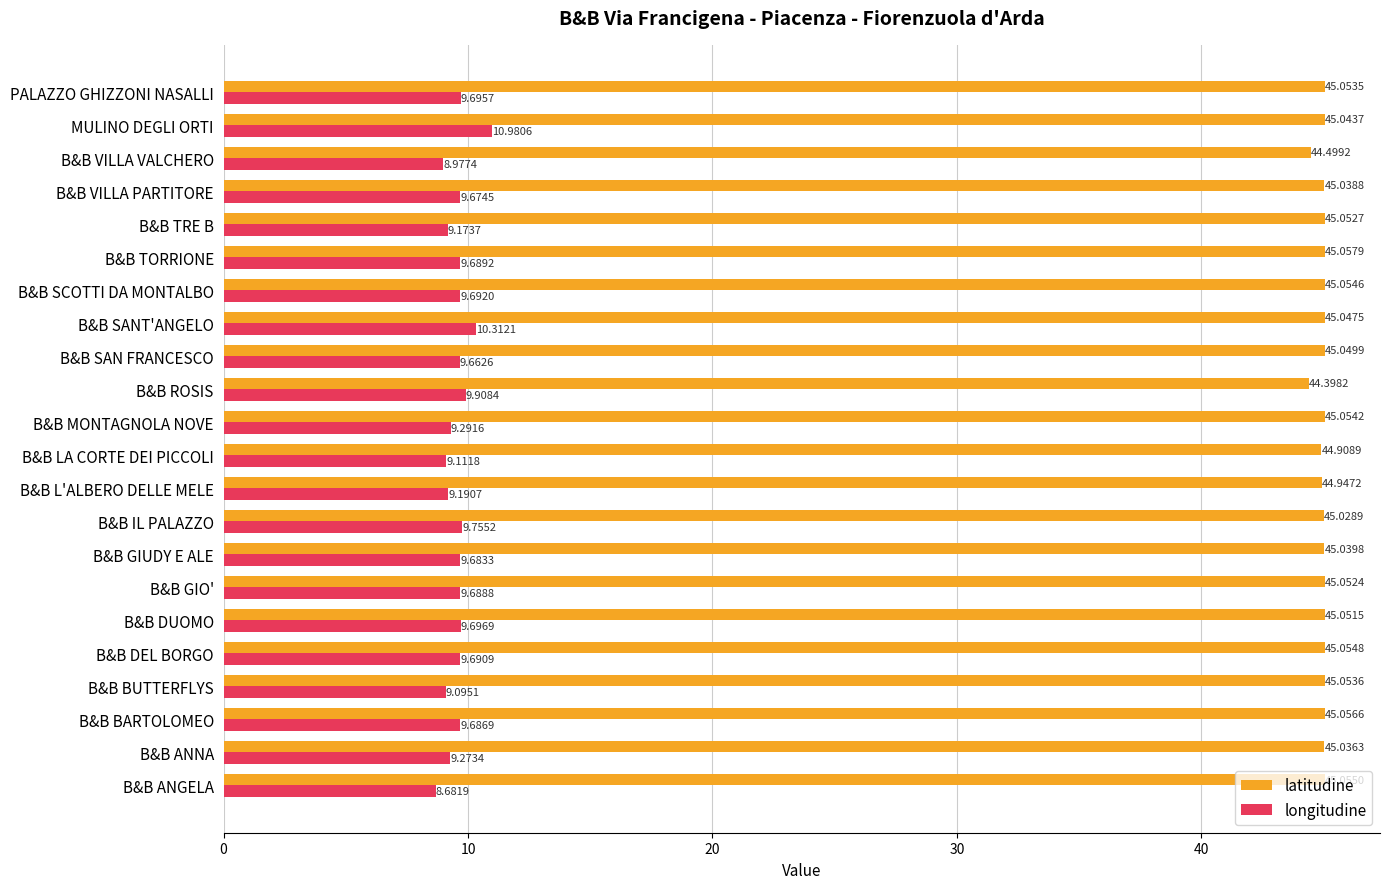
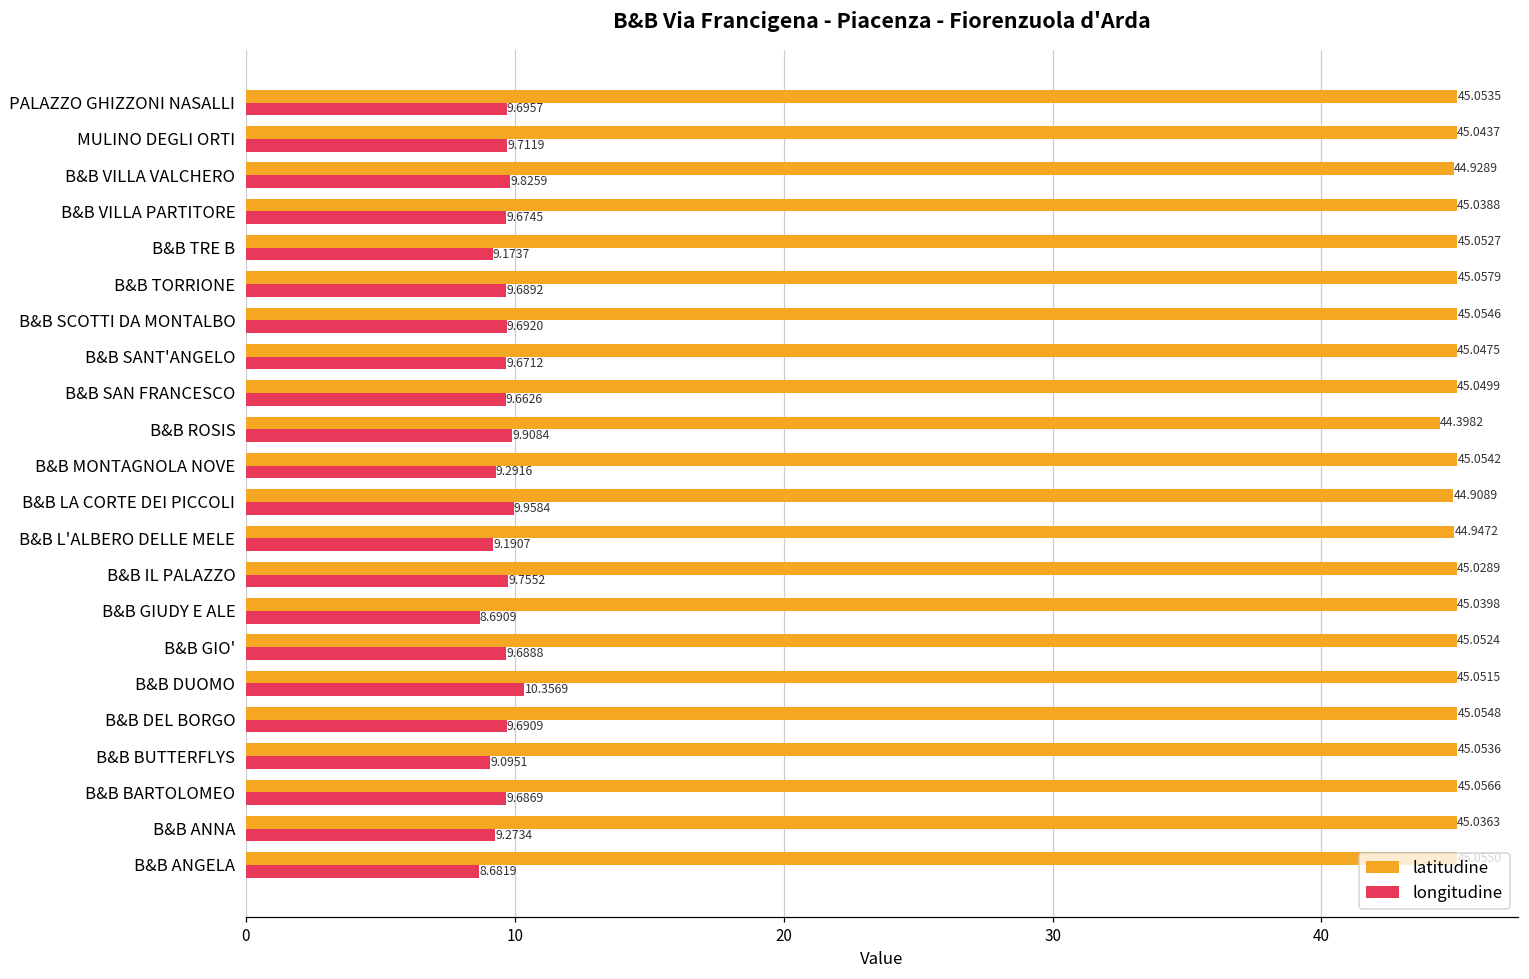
longitudine, MULINO DEGLI ORTI: 10.9806 -> 9.7119
latitudine, B&B VILLA VALCHERO: 44.4992 -> 44.9289
longitudine, B&B VILLA VALCHERO: 8.9774 -> 9.8259
longitudine, B&B SANT'ANGELO: 10.3121 -> 9.6712
longitudine, B&B LA CORTE DEI PICCOLI: 9.1118 -> 9.9584
longitudine, B&B GIUDY E ALE: 9.6833 -> 8.6909
longitudine, B&B DUOMO: 9.6969 -> 10.3569
